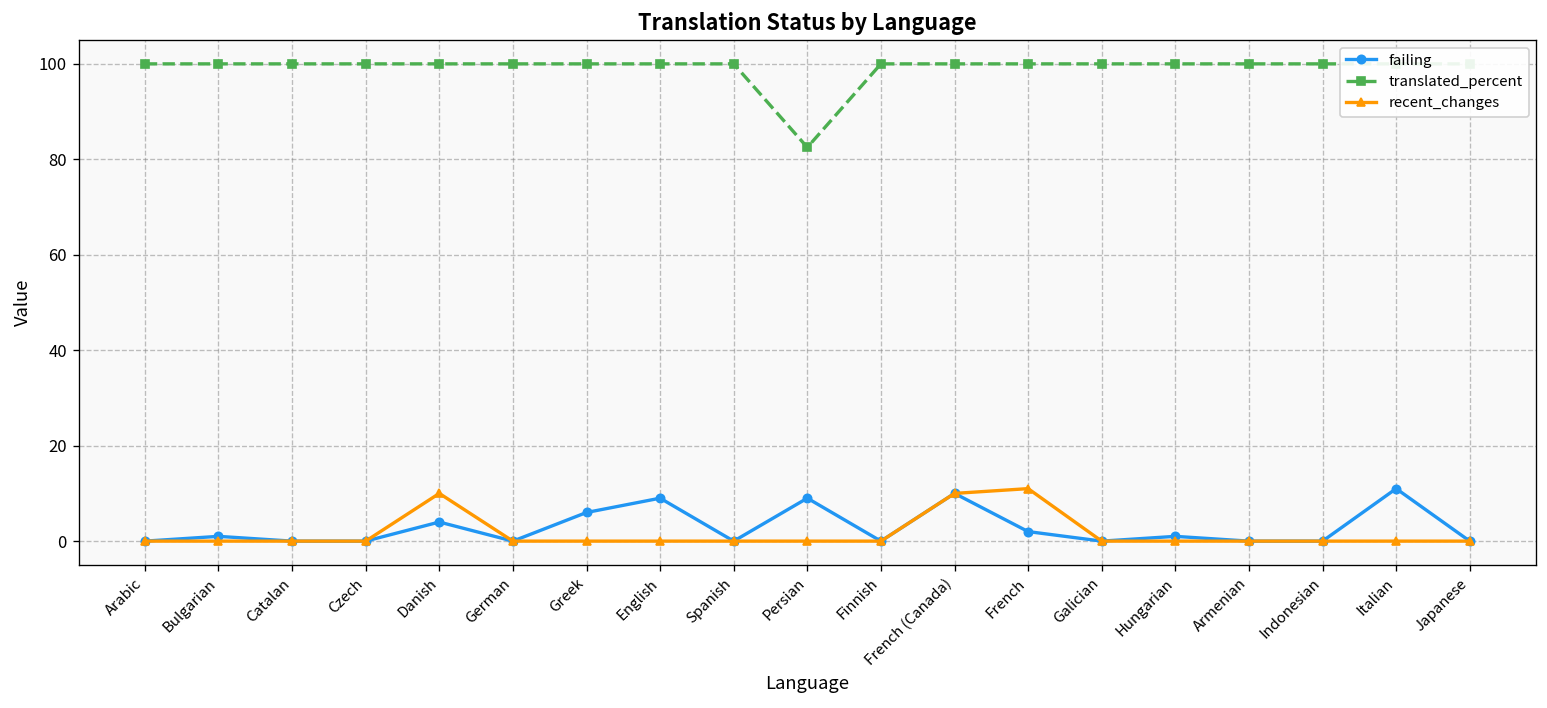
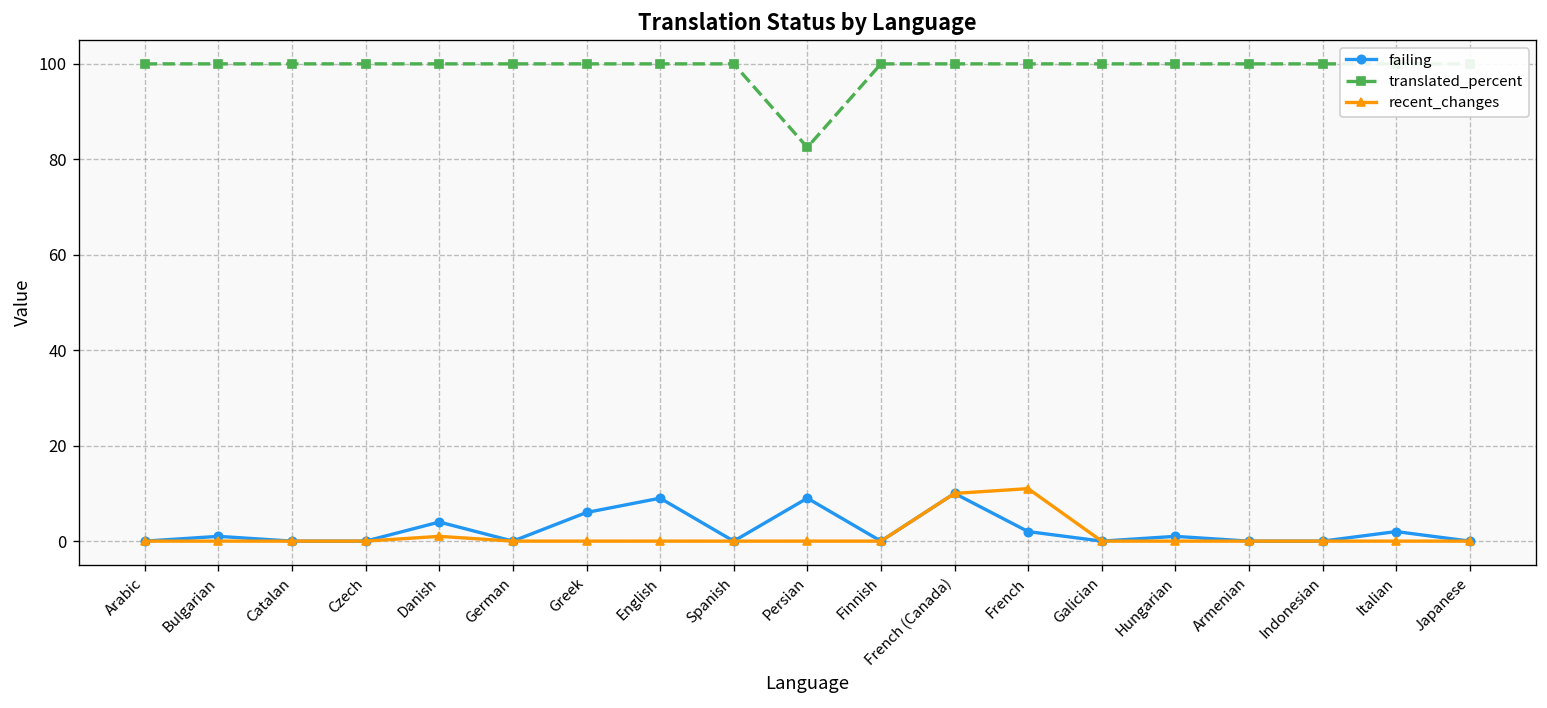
recent_changes, Danish: 10 -> 1
failing, Italian: 11 -> 2
